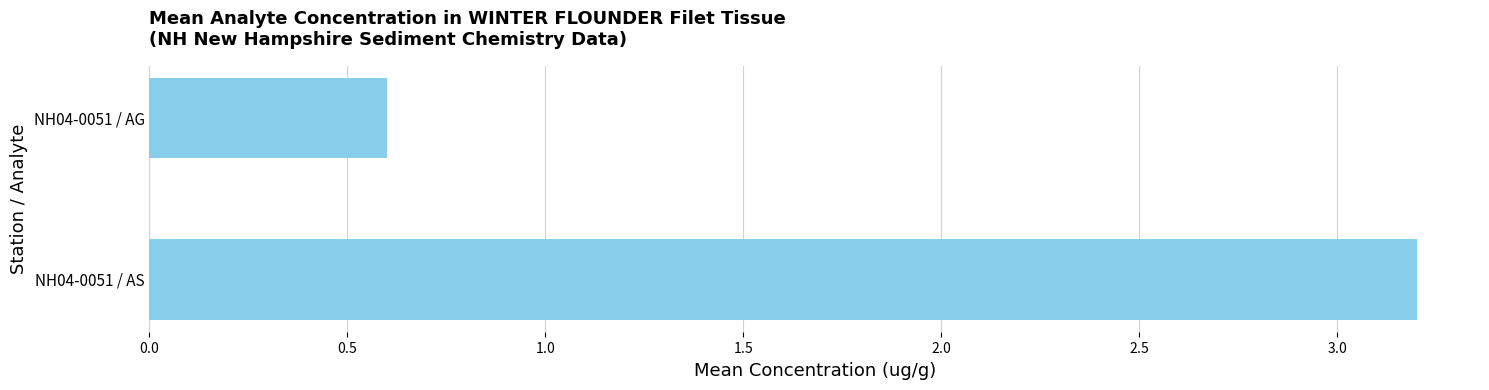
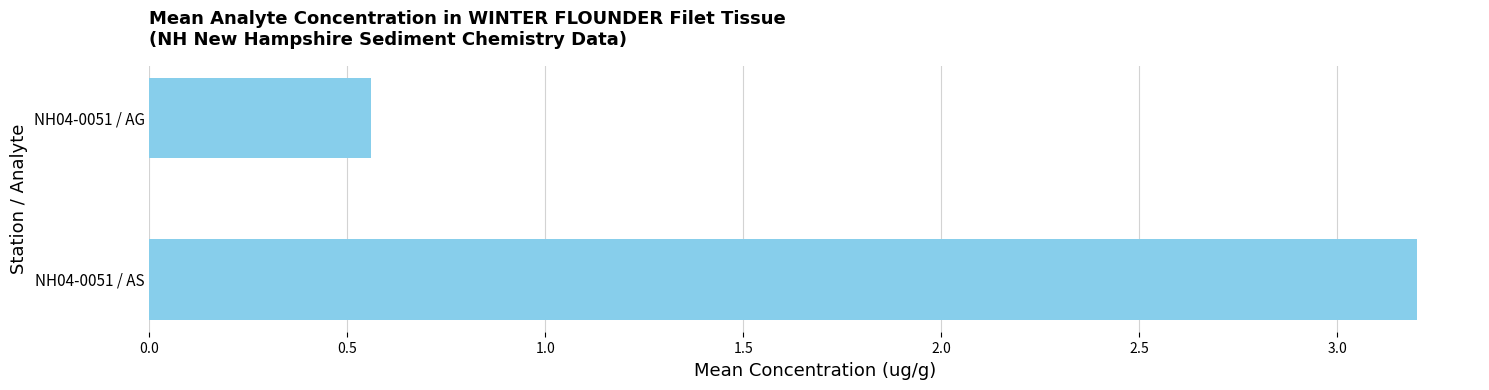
NH04-0051 / AG: 0.60 -> 0.56
